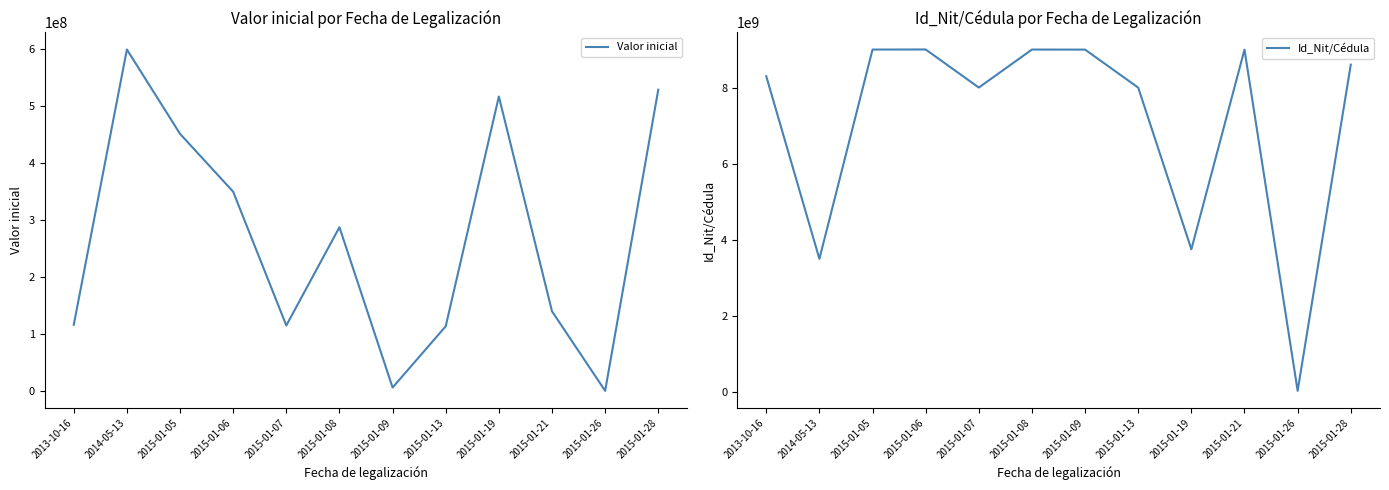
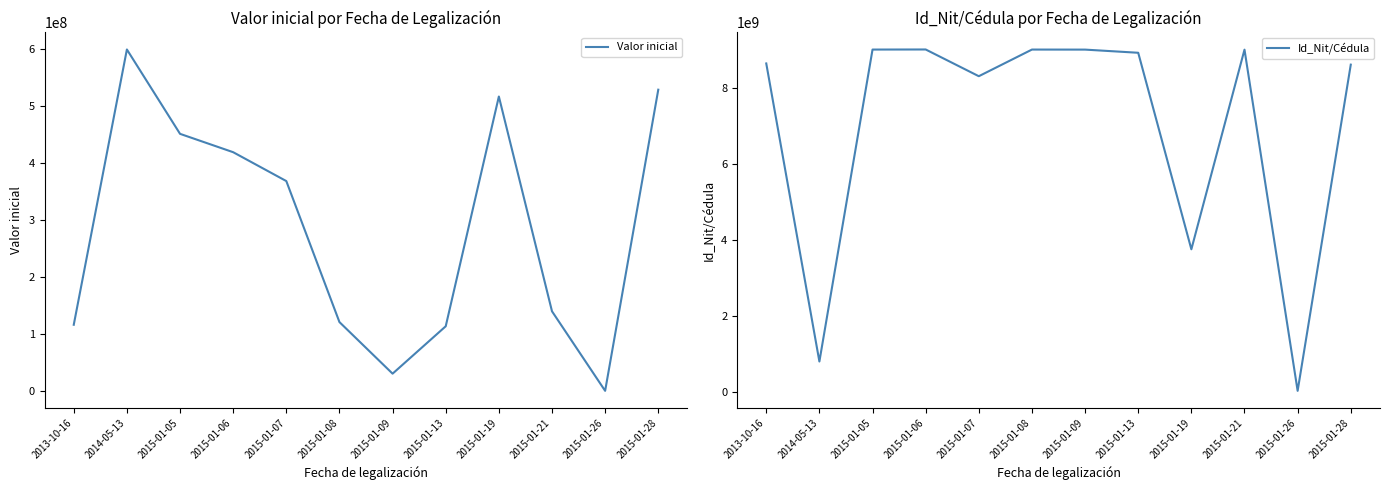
Valor inicial por Fecha de Legalización, 2015-01-06: 350000000 -> 420000000
Valor inicial por Fecha de Legalización, 2015-01-07: 110000000 -> 370000000
Valor inicial por Fecha de Legalización, 2015-01-08: 290000000 -> 120000000
Valor inicial por Fecha de Legalización, 2015-01-09: 10000000 -> 30000000
Id_Nit/Cédula por Fecha de Legalización, 2013-10-16: 8300000000 -> 8600000000
Id_Nit/Cédula por Fecha de Legalización, 2014-05-13: 3500000000 -> 800000000
Id_Nit/Cédula por Fecha de Legalización, 2015-01-07: 8000000000 -> 8300000000
Id_Nit/Cédula por Fecha de Legalización, 2015-01-13: 8000000000 -> 8900000000
